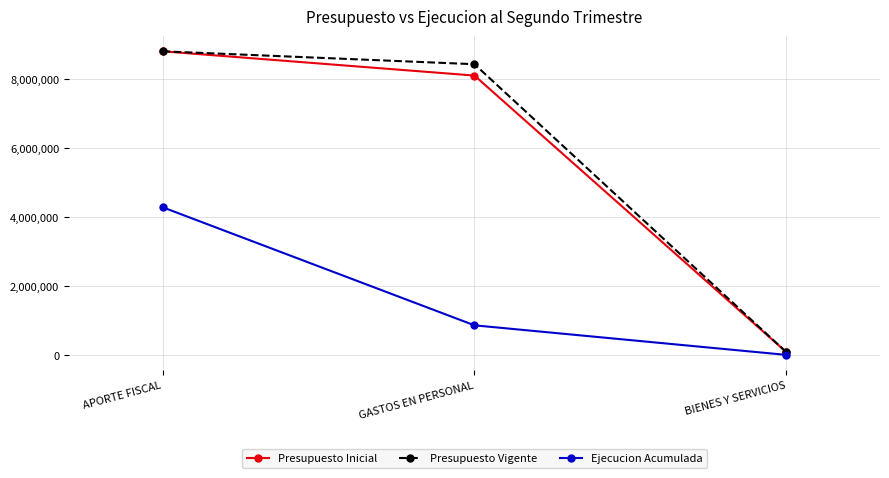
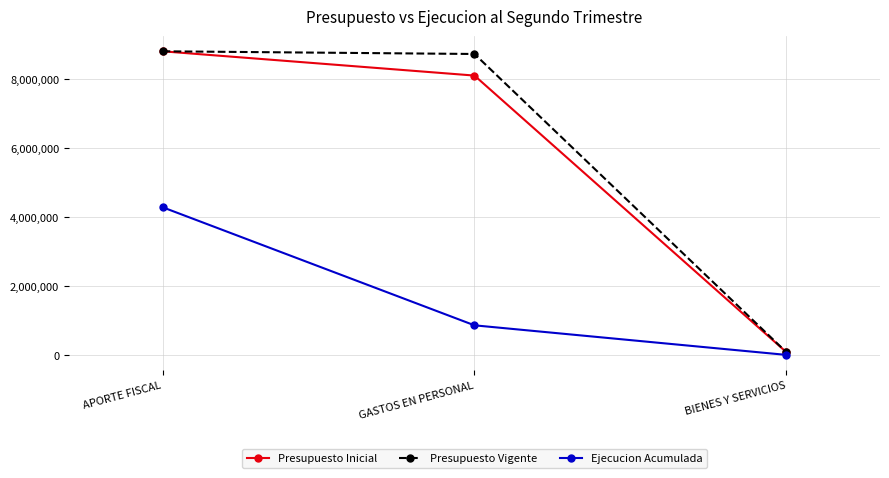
Presupuesto Vigente, GASTOS EN PERSONAL: 8,400,000 -> 8,700,000
